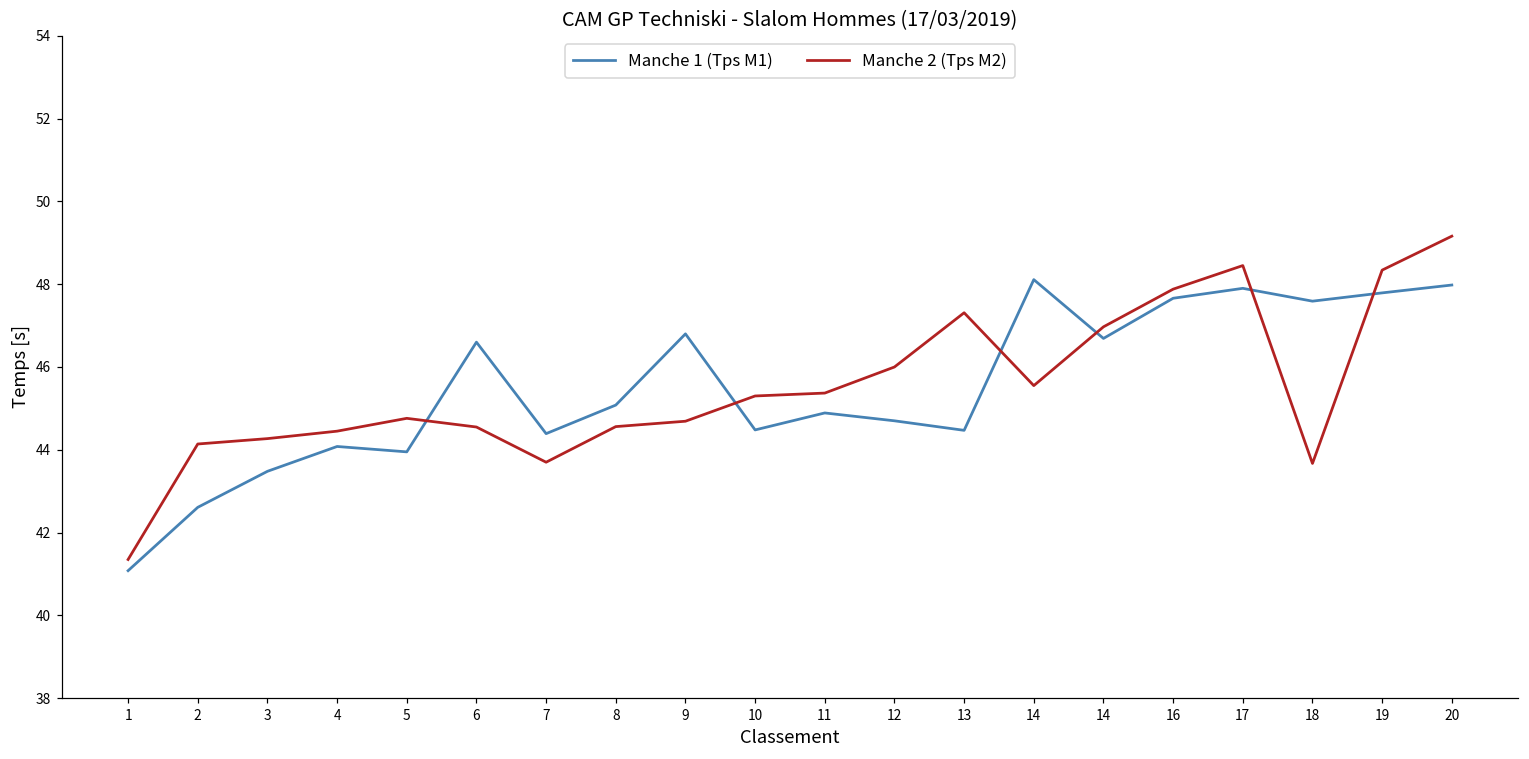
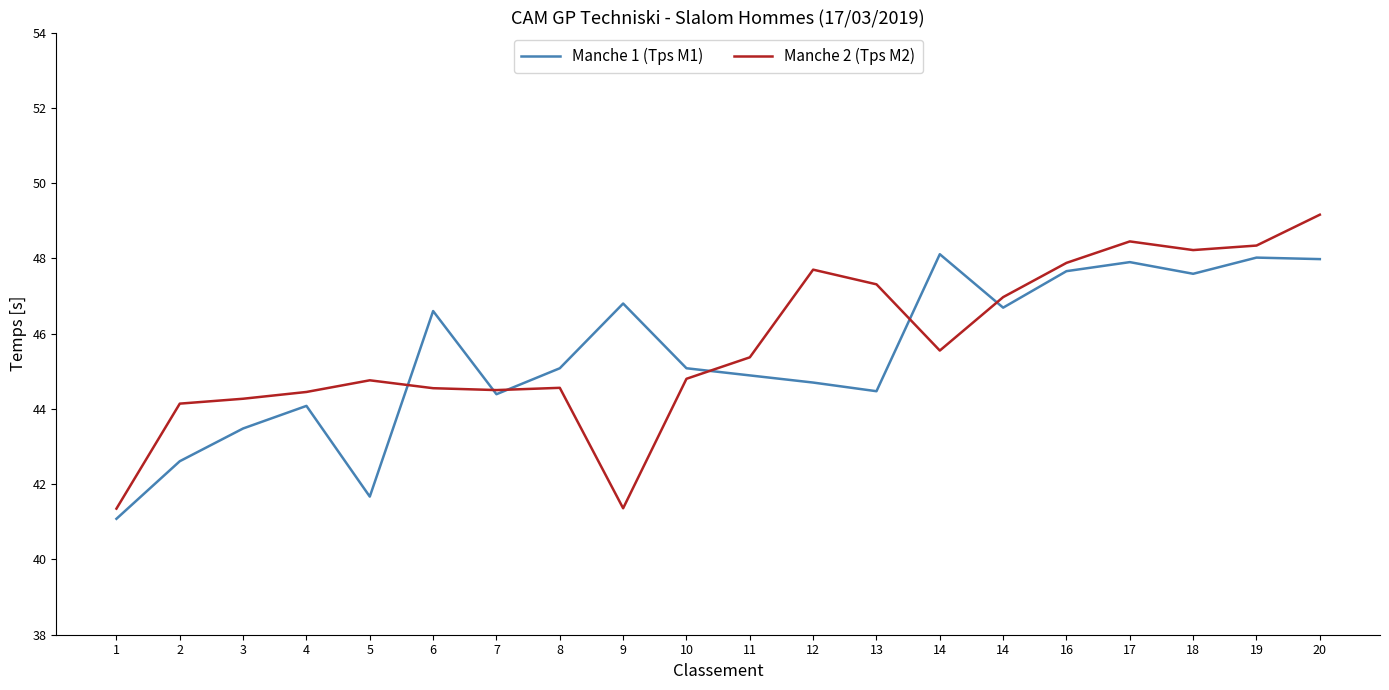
Manche 1 (Tps M1), 5: 44.0 -> 41.7
Manche 2 (Tps M2), 7: 43.7 -> 44.5
Manche 2 (Tps M2), 9: 44.7 -> 41.4
Manche 1 (Tps M1), 10: 44.5 -> 45.1
Manche 2 (Tps M2), 10: 45.3 -> 44.8
Manche 2 (Tps M2), 12: 46.0 -> 47.7
Manche 2 (Tps M2), 18: 43.7 -> 48.2
Manche 1 (Tps M1), 19: 47.8 -> 48.0
